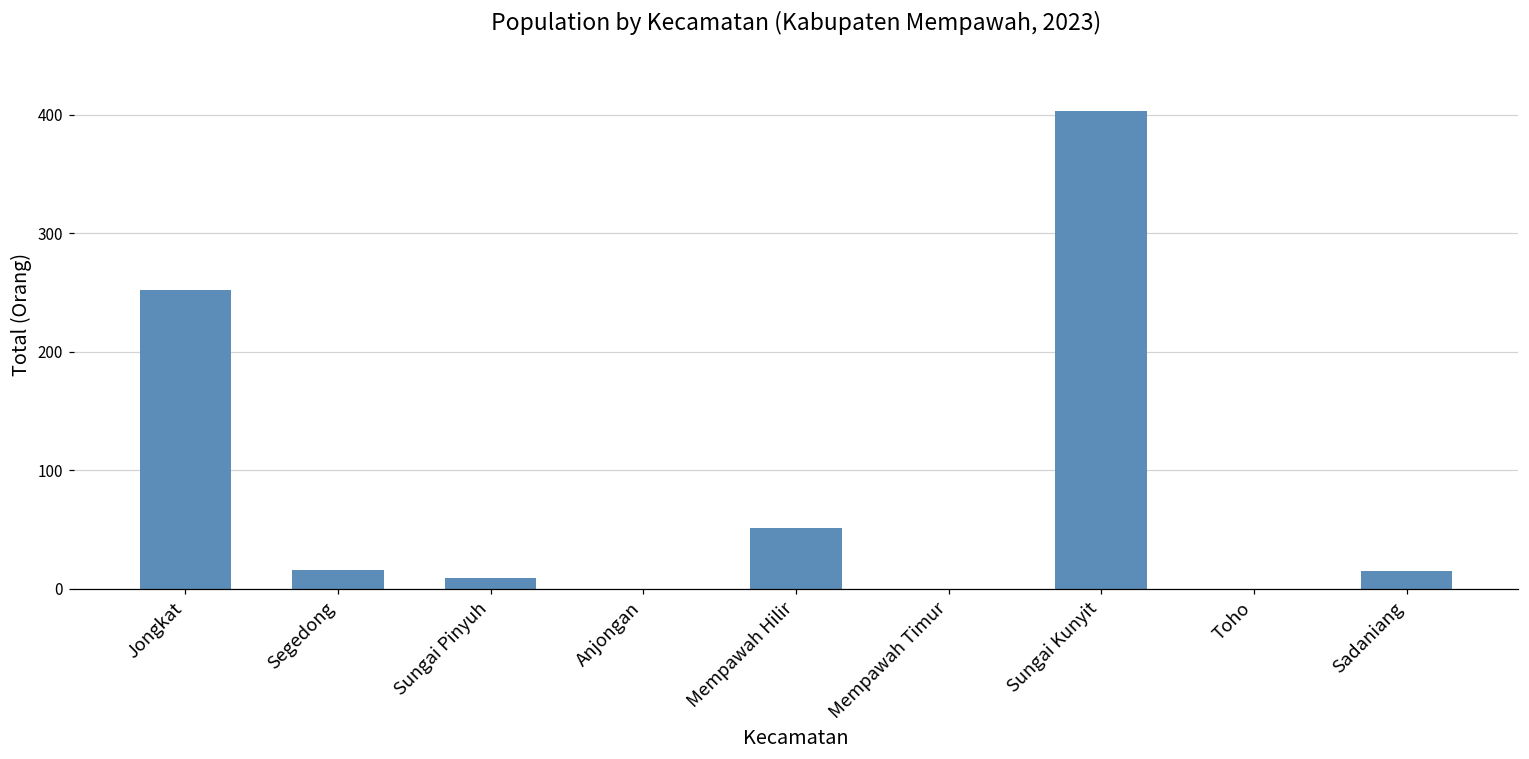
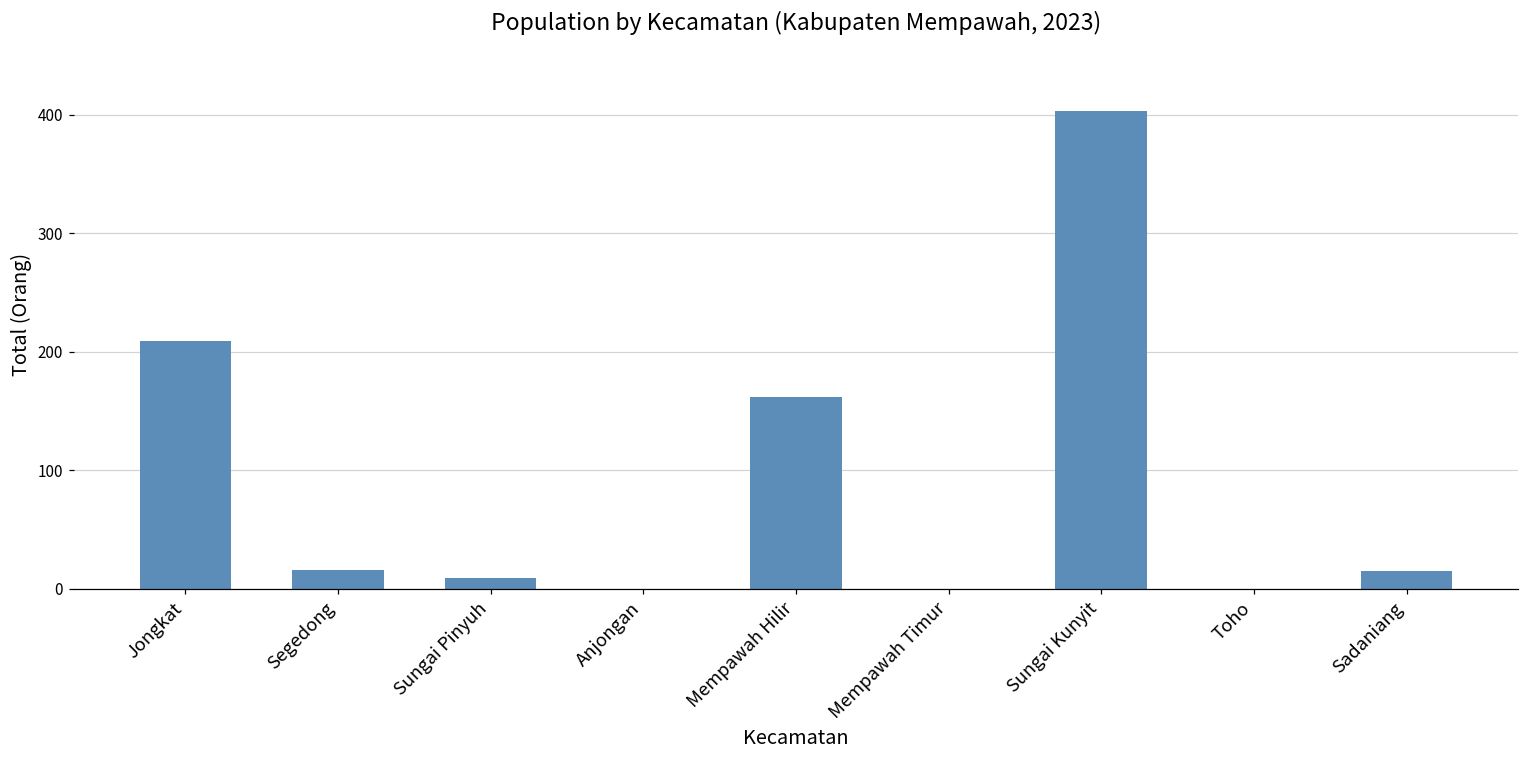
Jongkat: 252 -> 209
Mempawah Hilir: 51 -> 162
